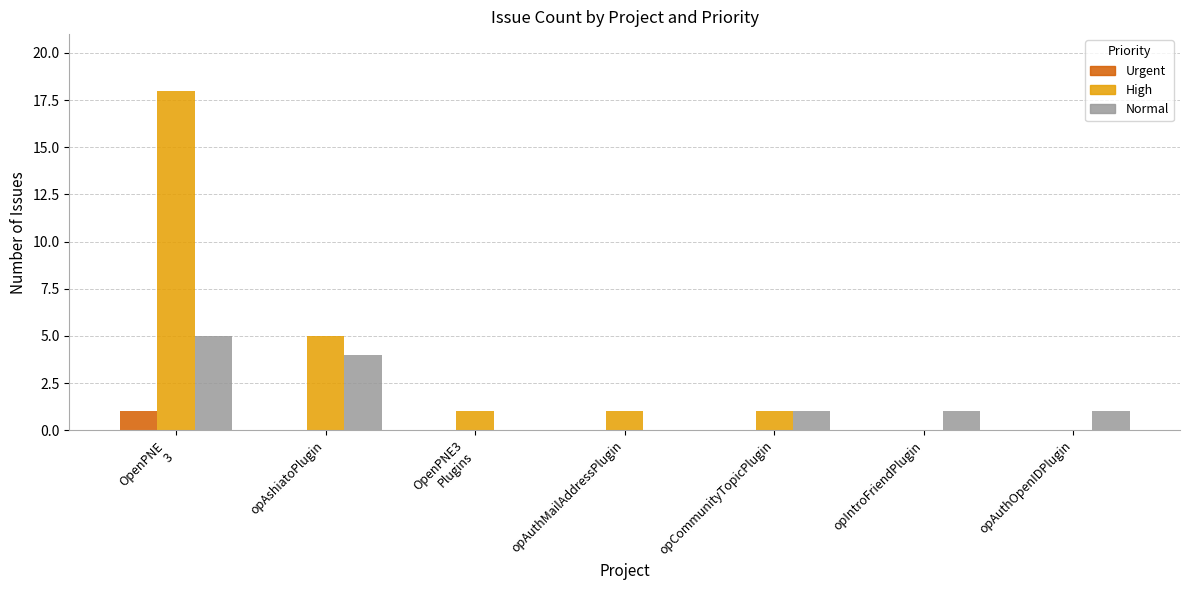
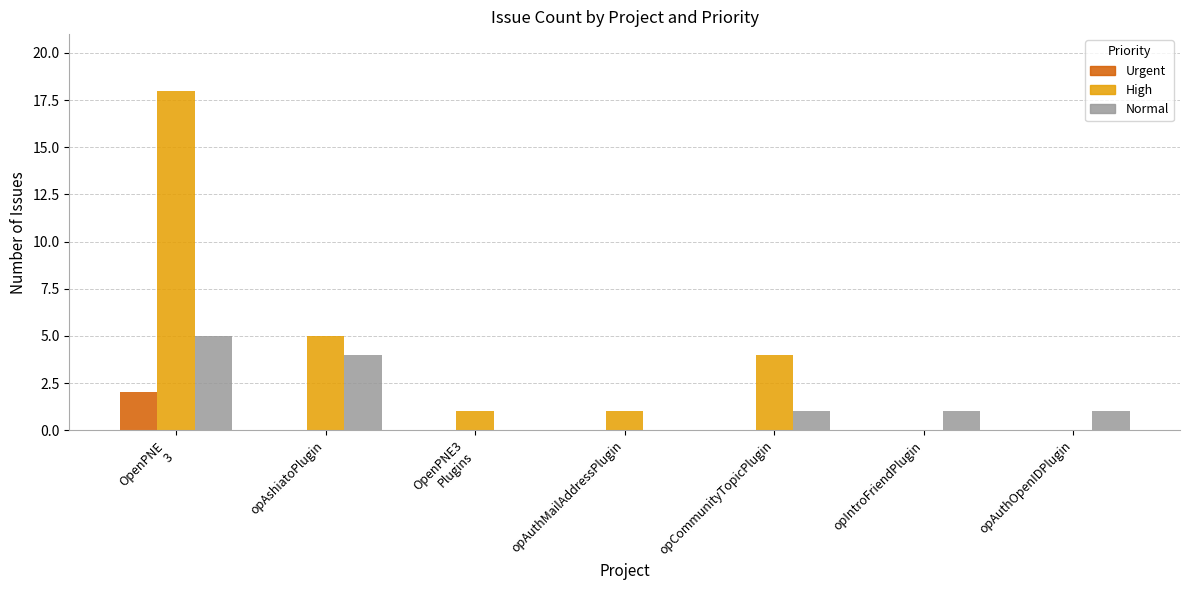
Urgent, OpenPNE 3: 1 -> 2
High, opCommunityTopicPlugin: 1 -> 4
